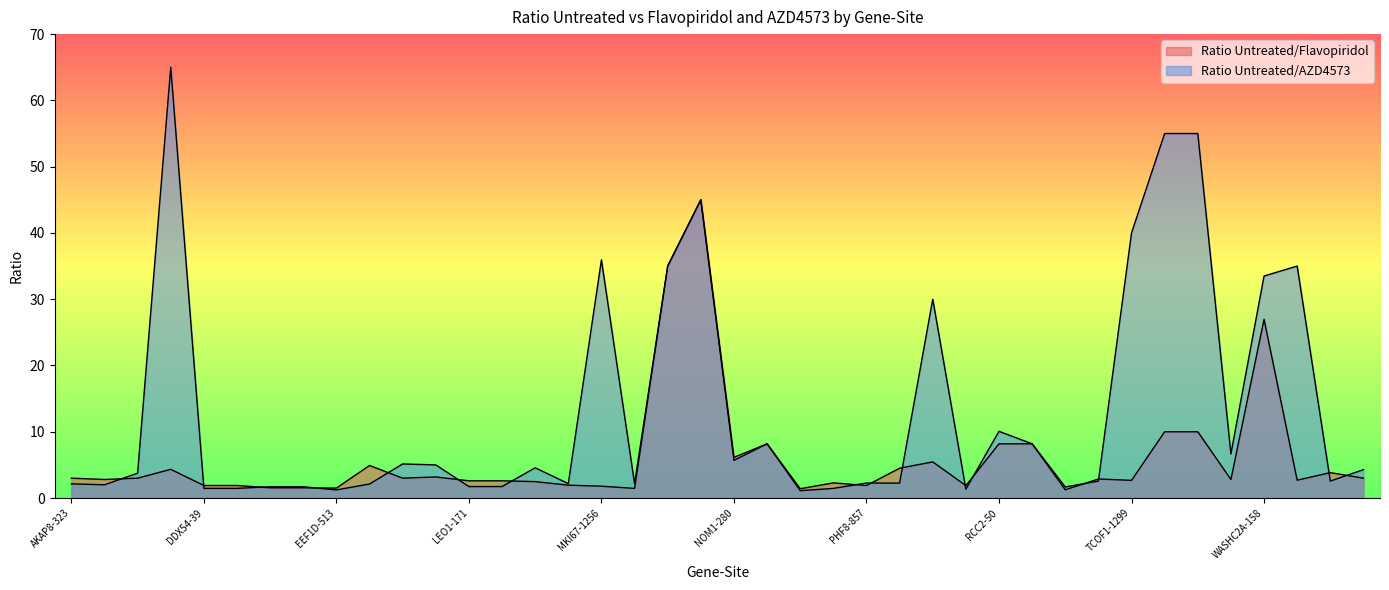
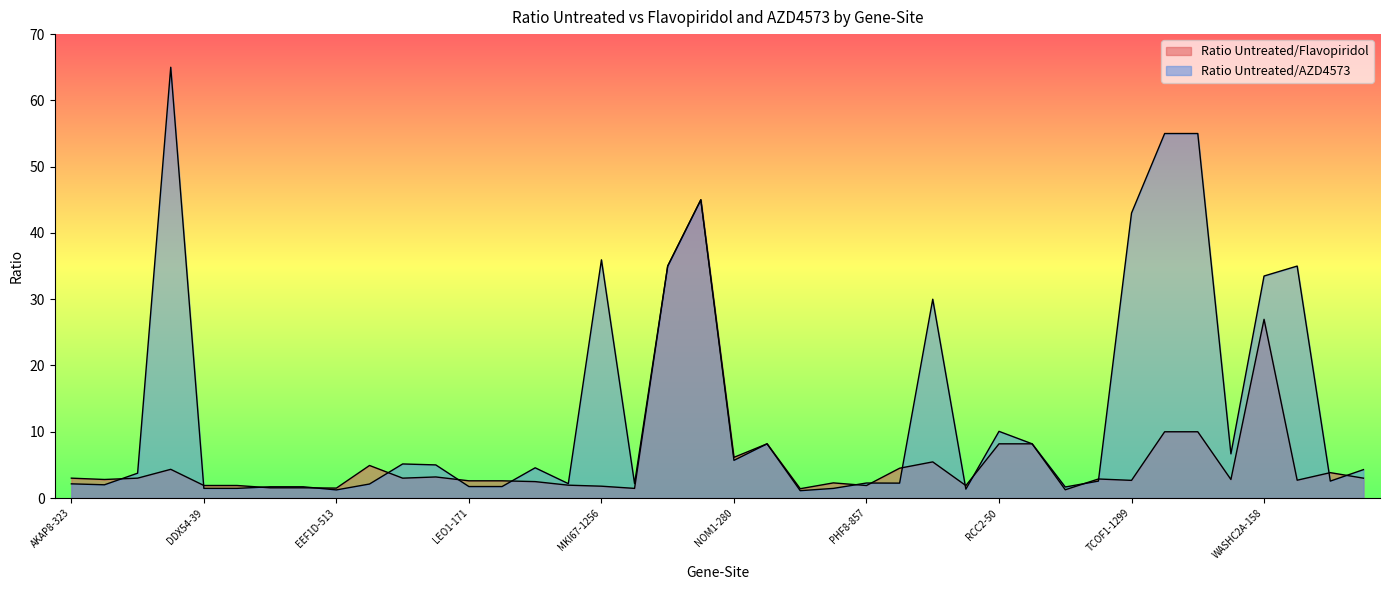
Ratio Untreated/AZD4573, TCOF1-1299: 40 -> 43
